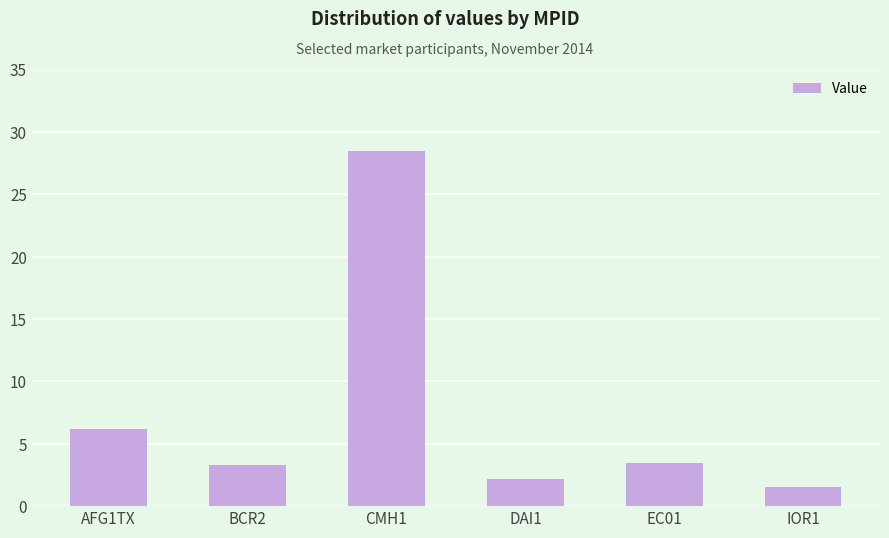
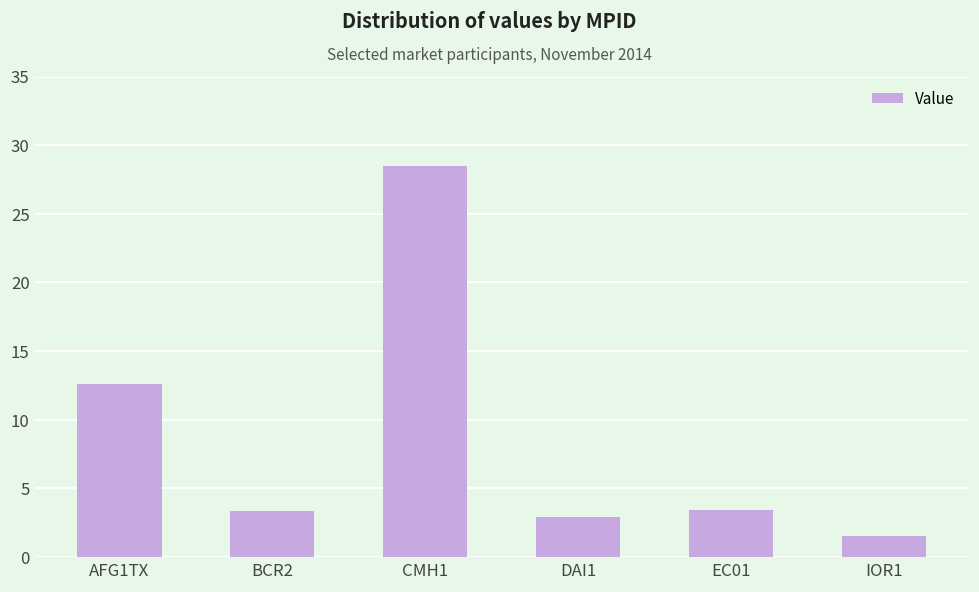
AFG1TX: 6.2 -> 12.6
DAI1: 2.2 -> 2.9
